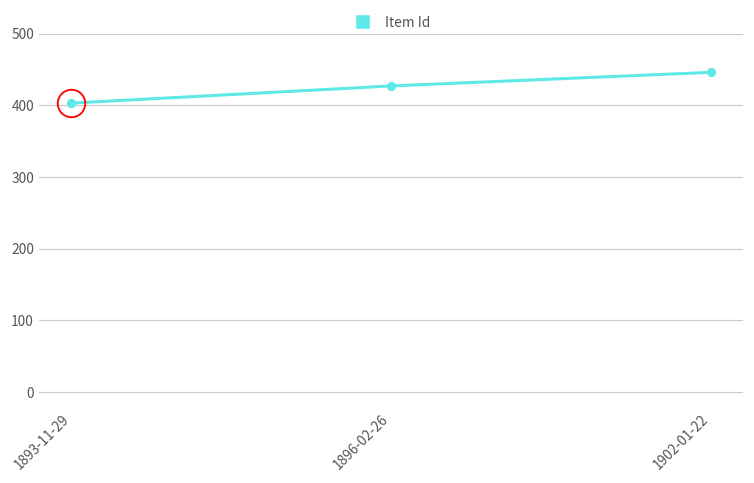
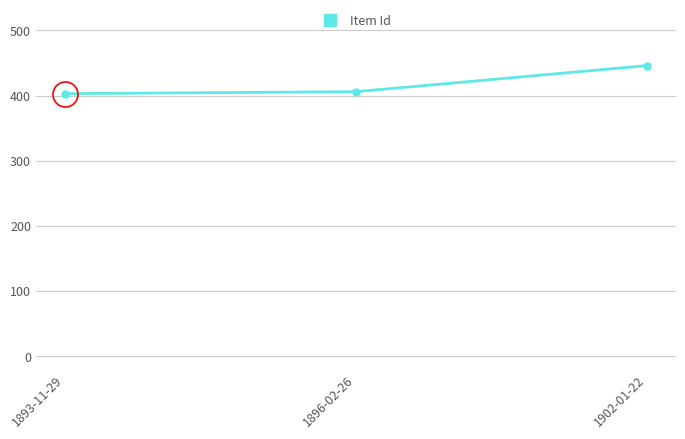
Item Id, 1896-02-26: 430 -> 410
